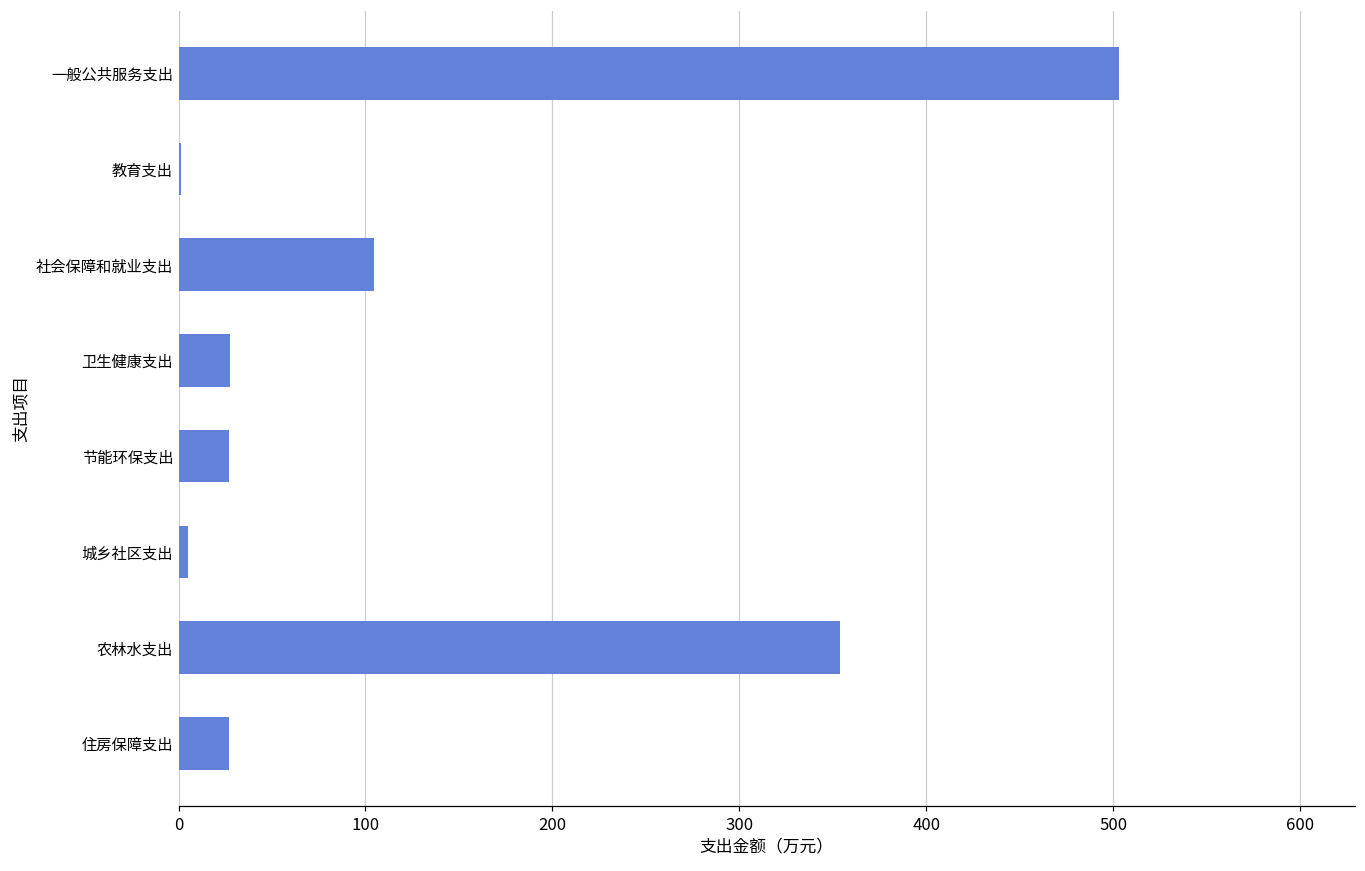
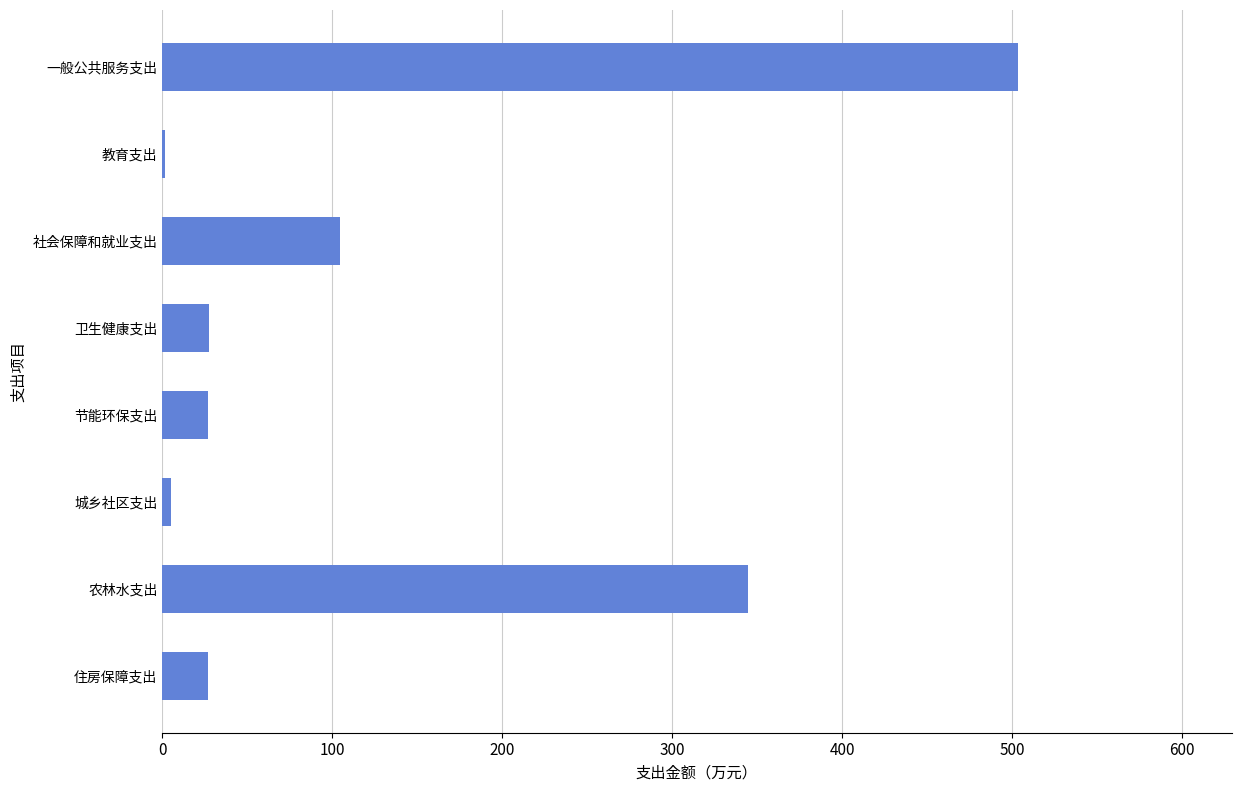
农林水支出: 354 -> 345
